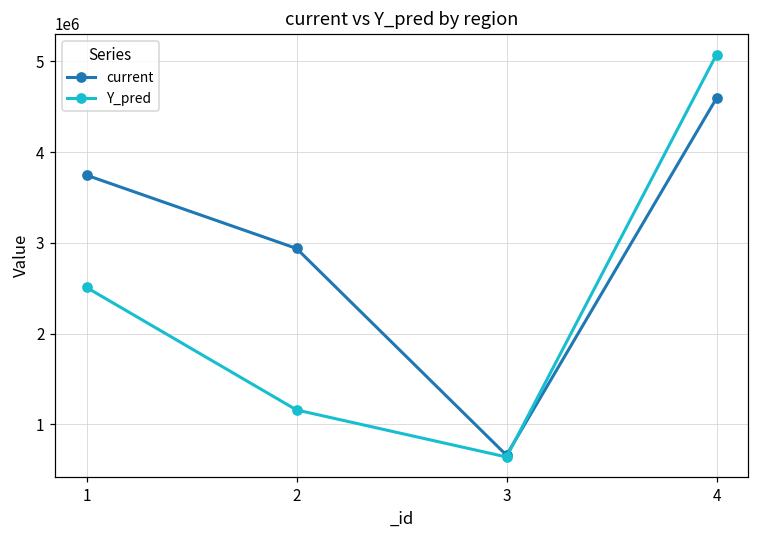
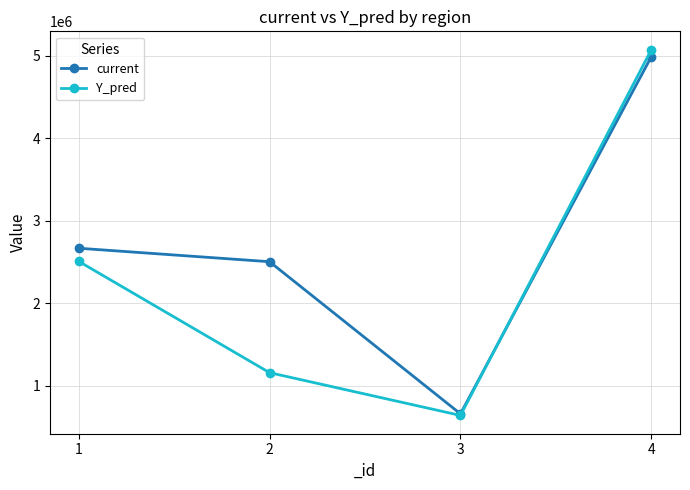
current, 1: 3700000 -> 2700000
current, 2: 2900000 -> 2500000
current, 4: 4600000 -> 5000000
